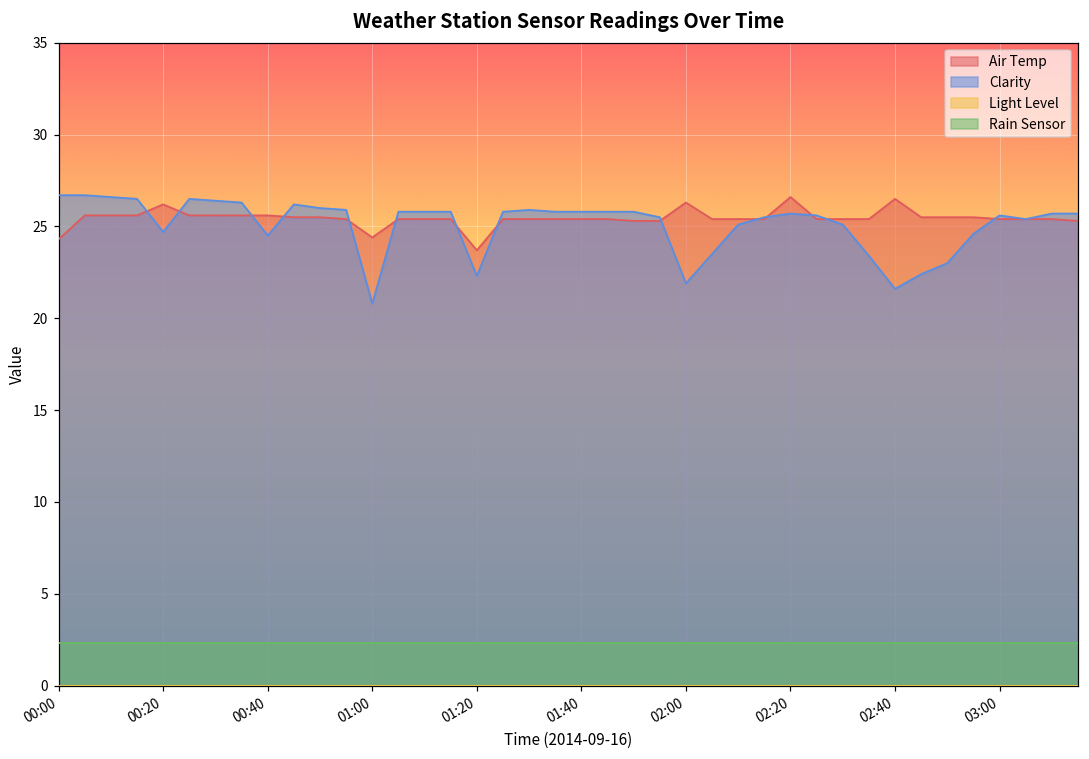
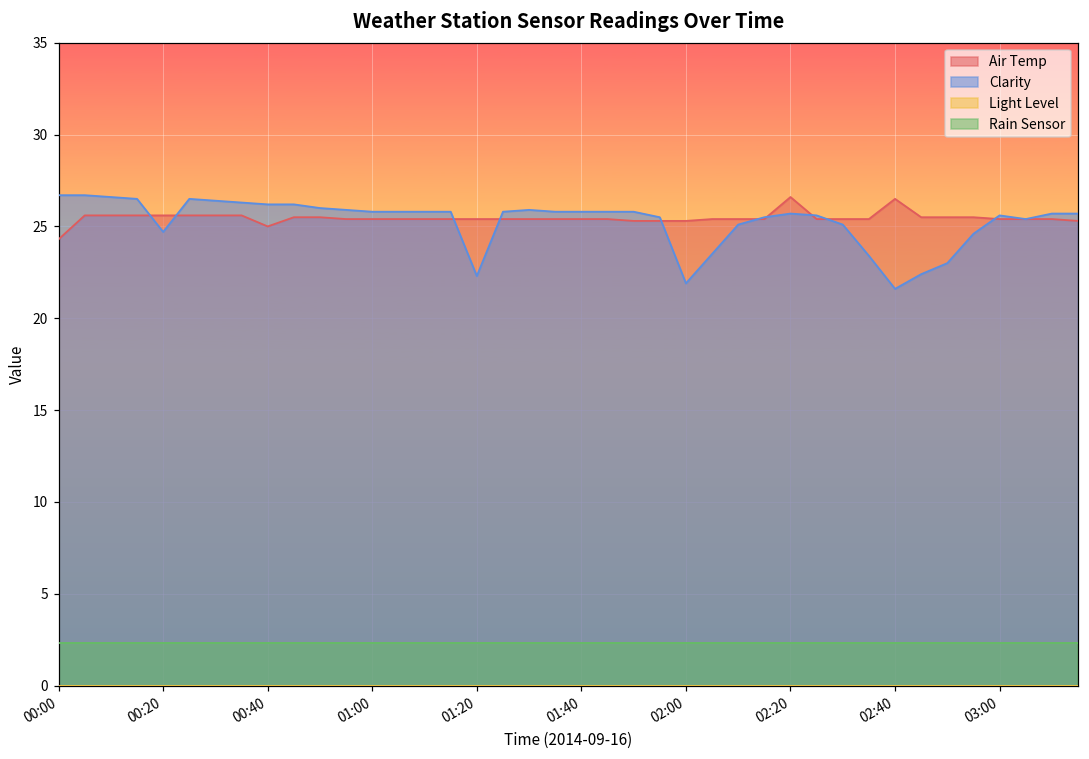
Air Temp, 00:20: 26.2 -> 25.6
Air Temp, 00:40: 25.6 -> 25.0
Clarity, 00:40: 24.5 -> 26.2
Air Temp, 01:00: 24.4 -> 25.4
Clarity, 01:00: 20.8 -> 25.8
Air Temp, 01:20: 23.7 -> 25.4
Air Temp, 02:00: 26.3 -> 25.3
